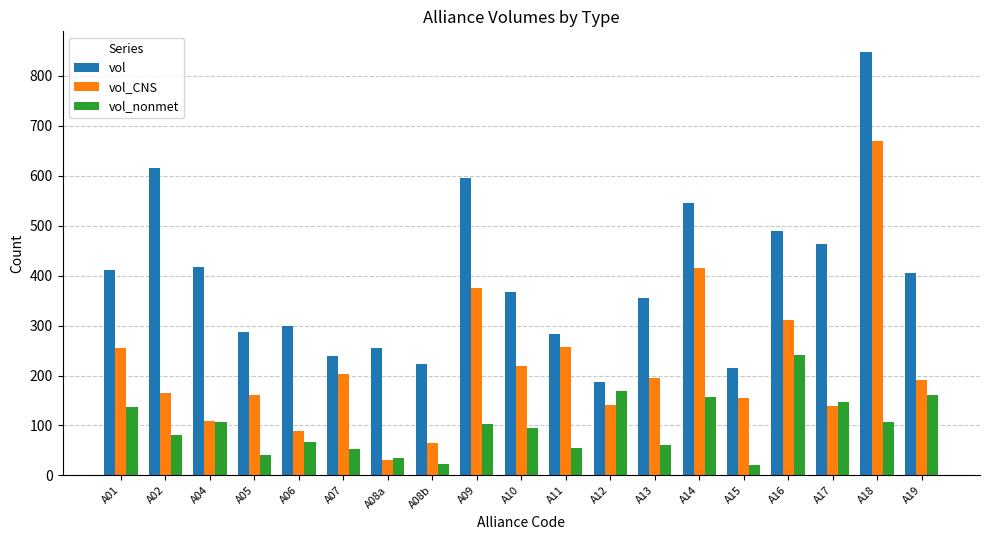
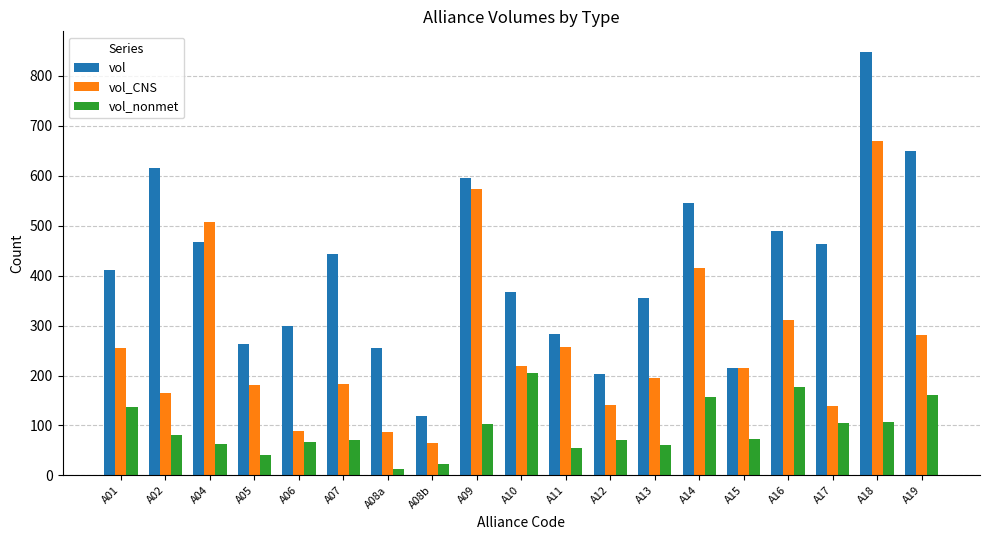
vol, A04: 420 -> 470
vol_CNS, A04: 110 -> 510
vol_nonmet, A04: 110 -> 60
vol, A05: 290 -> 260
vol_CNS, A05: 160 -> 180
vol, A07: 240 -> 440
vol_CNS, A07: 200 -> 180
vol_nonmet, A07: 50 -> 70
vol_CNS, A08a: 30 -> 90
vol_nonmet, A08a: 40 -> 10
vol, A08b: 220 -> 120
vol_CNS, A09: 380 -> 570
vol_nonmet, A10: 90 -> 210
vol, A12: 190 -> 200
vol_nonmet, A12: 170 -> 70
vol_CNS, A15: 160 -> 220
vol_nonmet, A15: 20 -> 70
vol_nonmet, A16: 240 -> 180
vol_nonmet, A17: 150 -> 100
vol, A19: 410 -> 650
vol_CNS, A19: 190 -> 280
